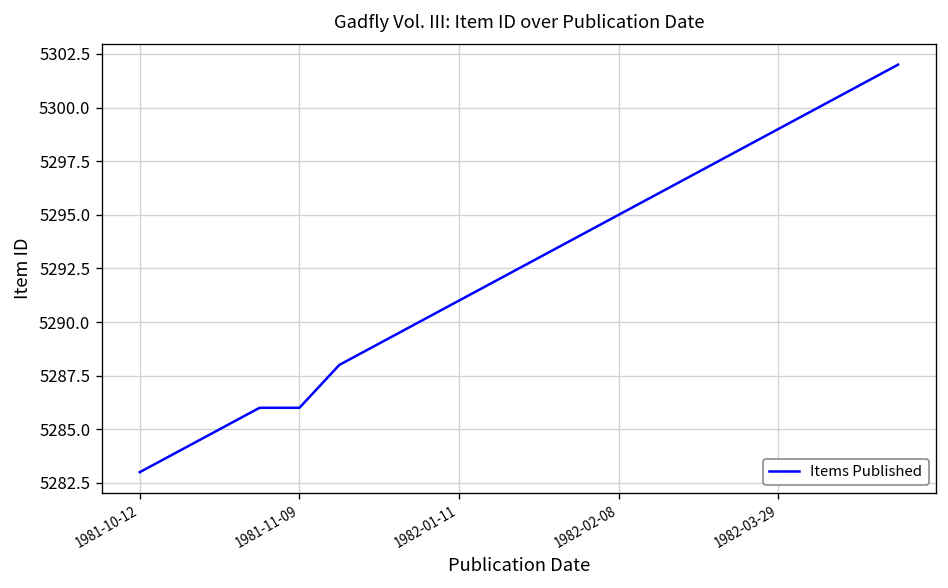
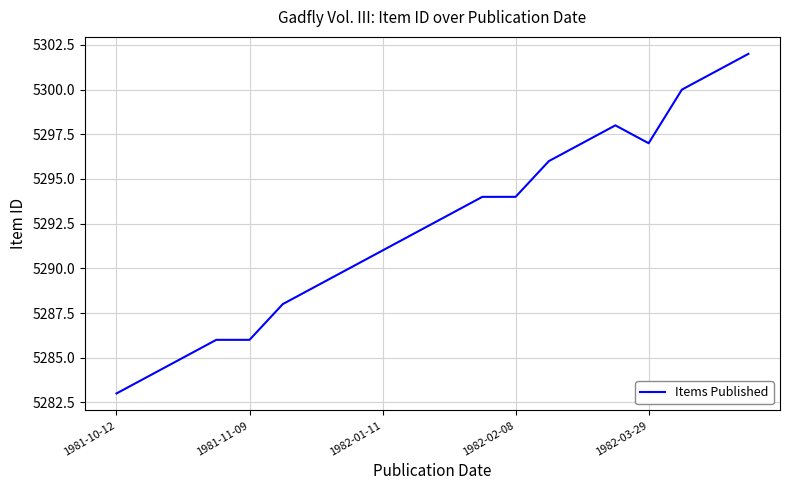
1982-02-08: 5295 -> 5294
1982-03-29: 5299 -> 5297
